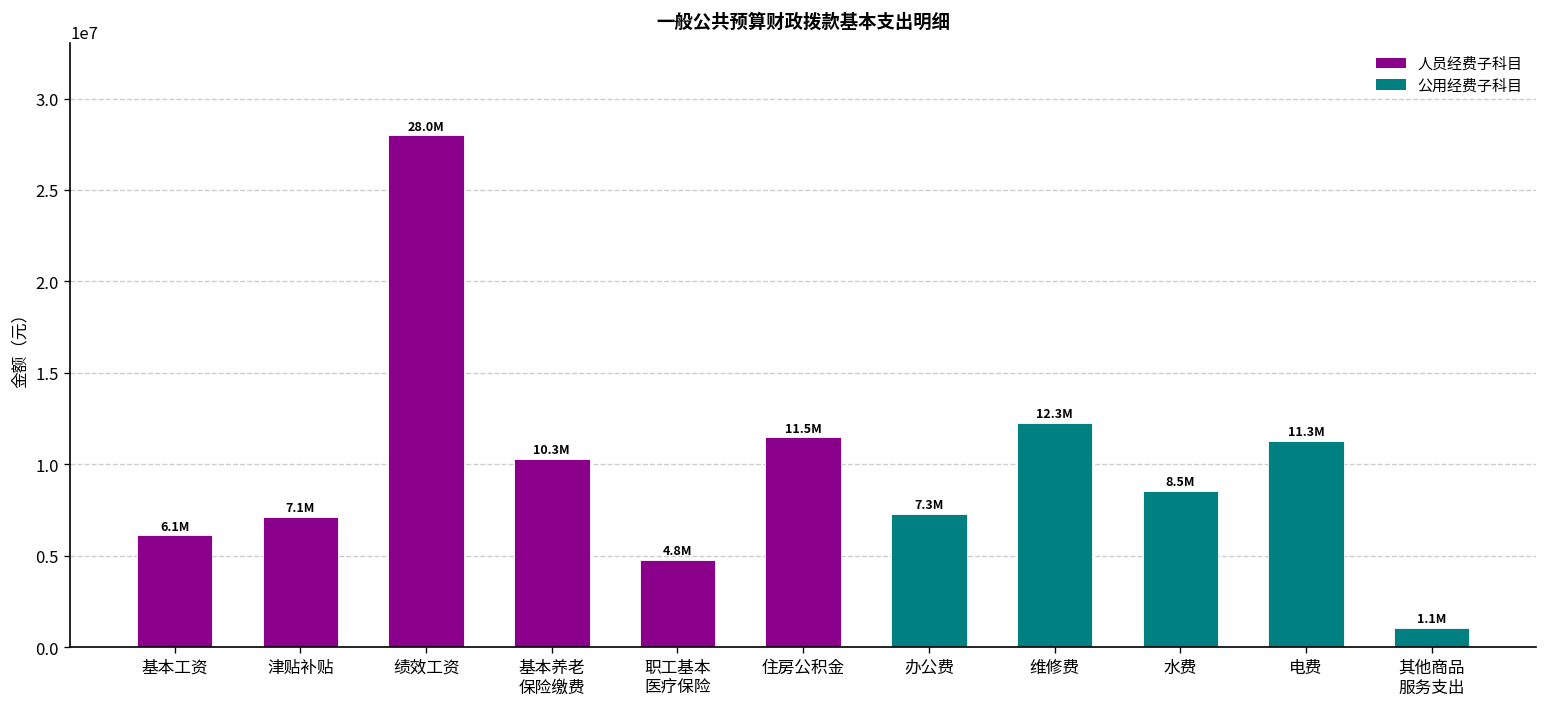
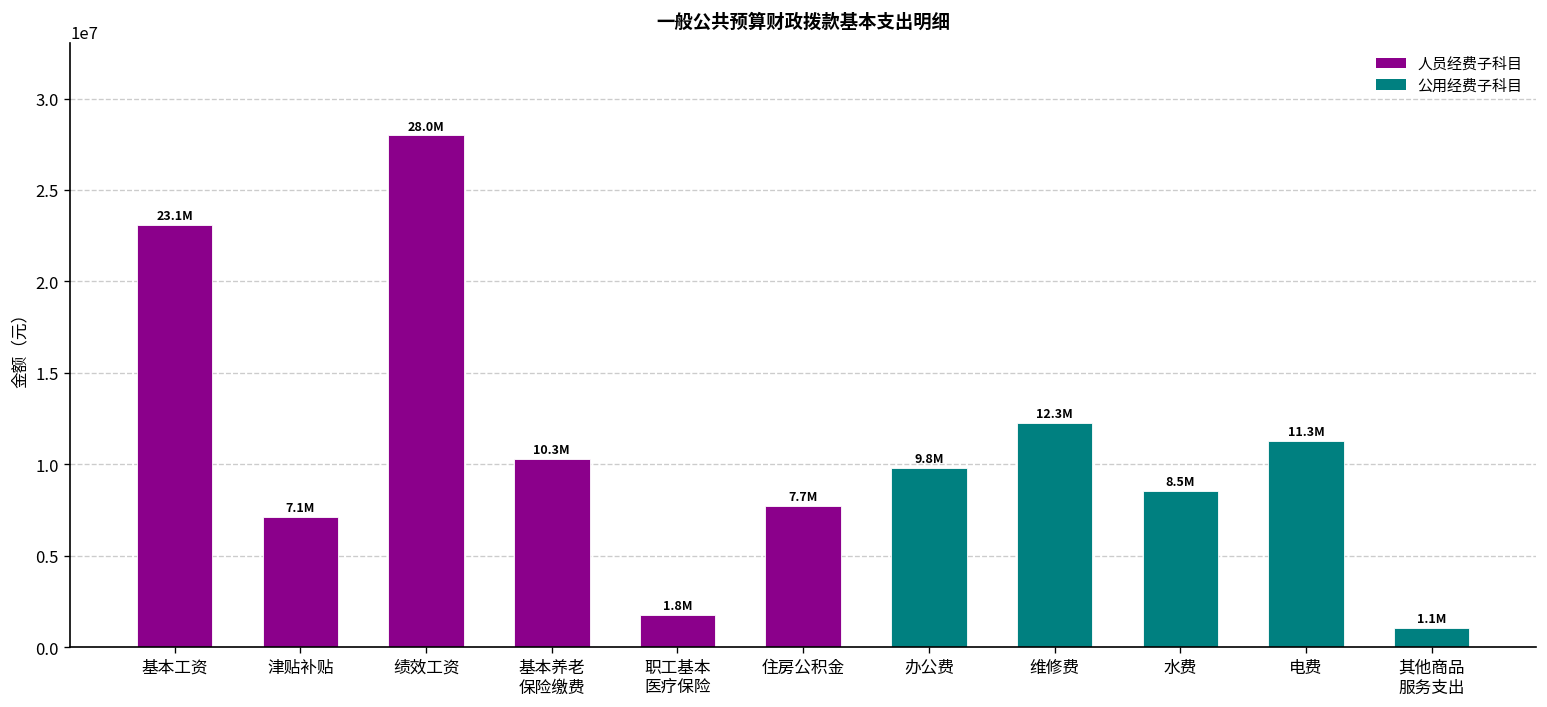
基本工资: 6.1M -> 23.1M
职工基本 医疗保险: 4.8M -> 1.8M
住房公积金: 11.5M -> 7.7M
办公费: 7.3M -> 9.8M
